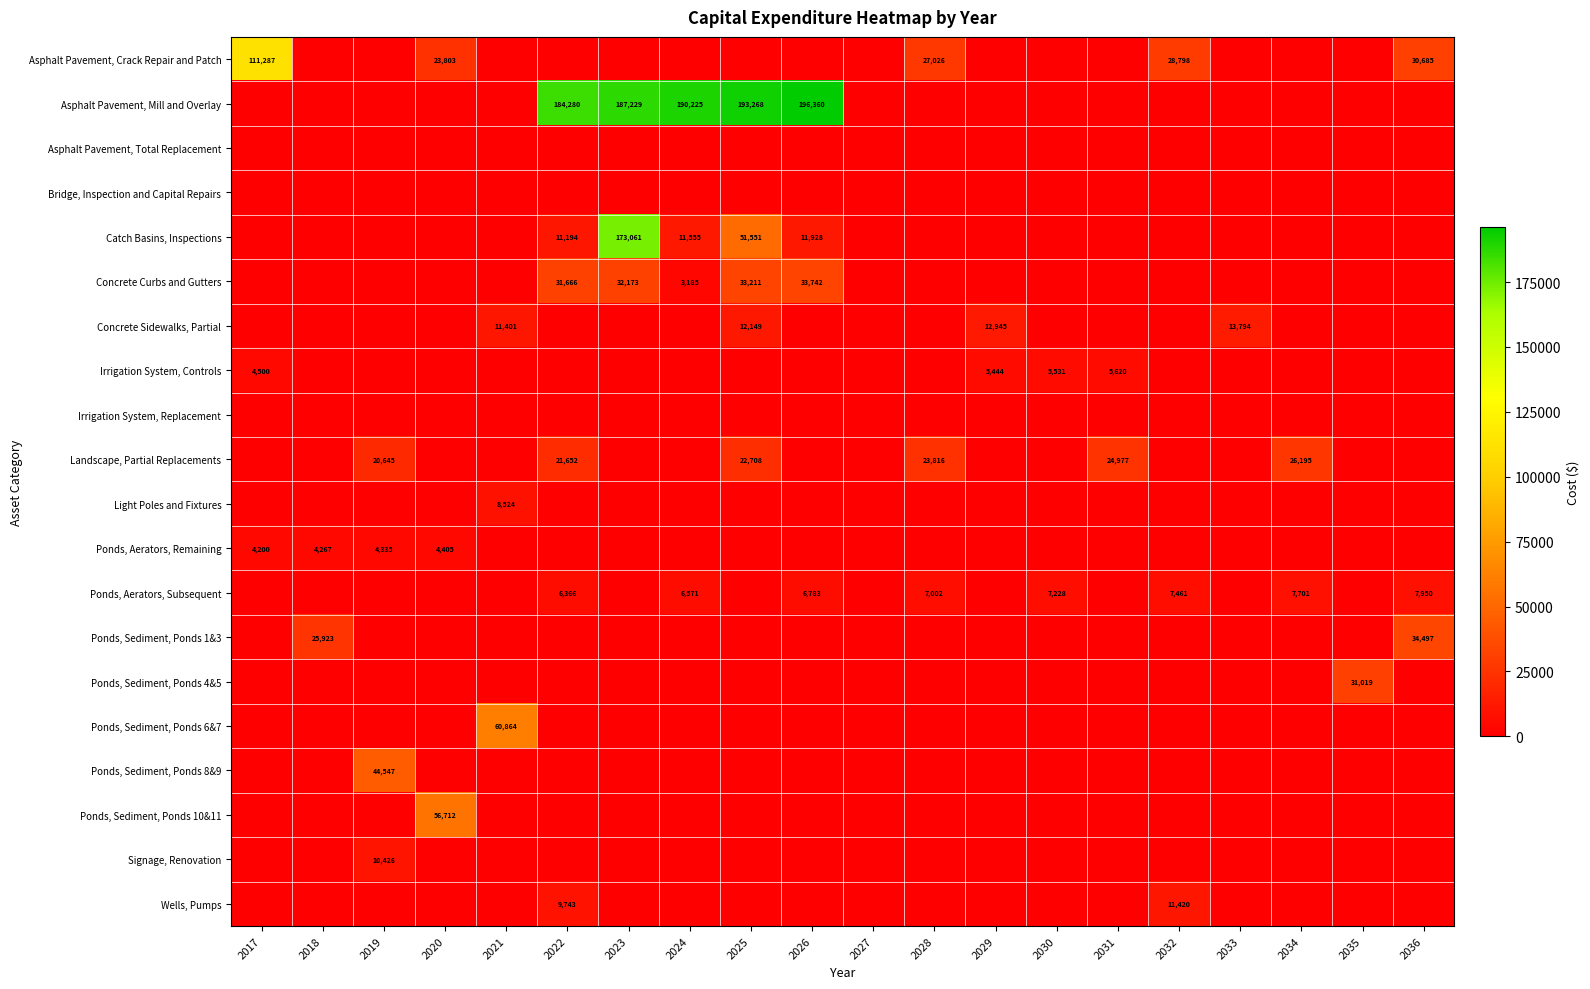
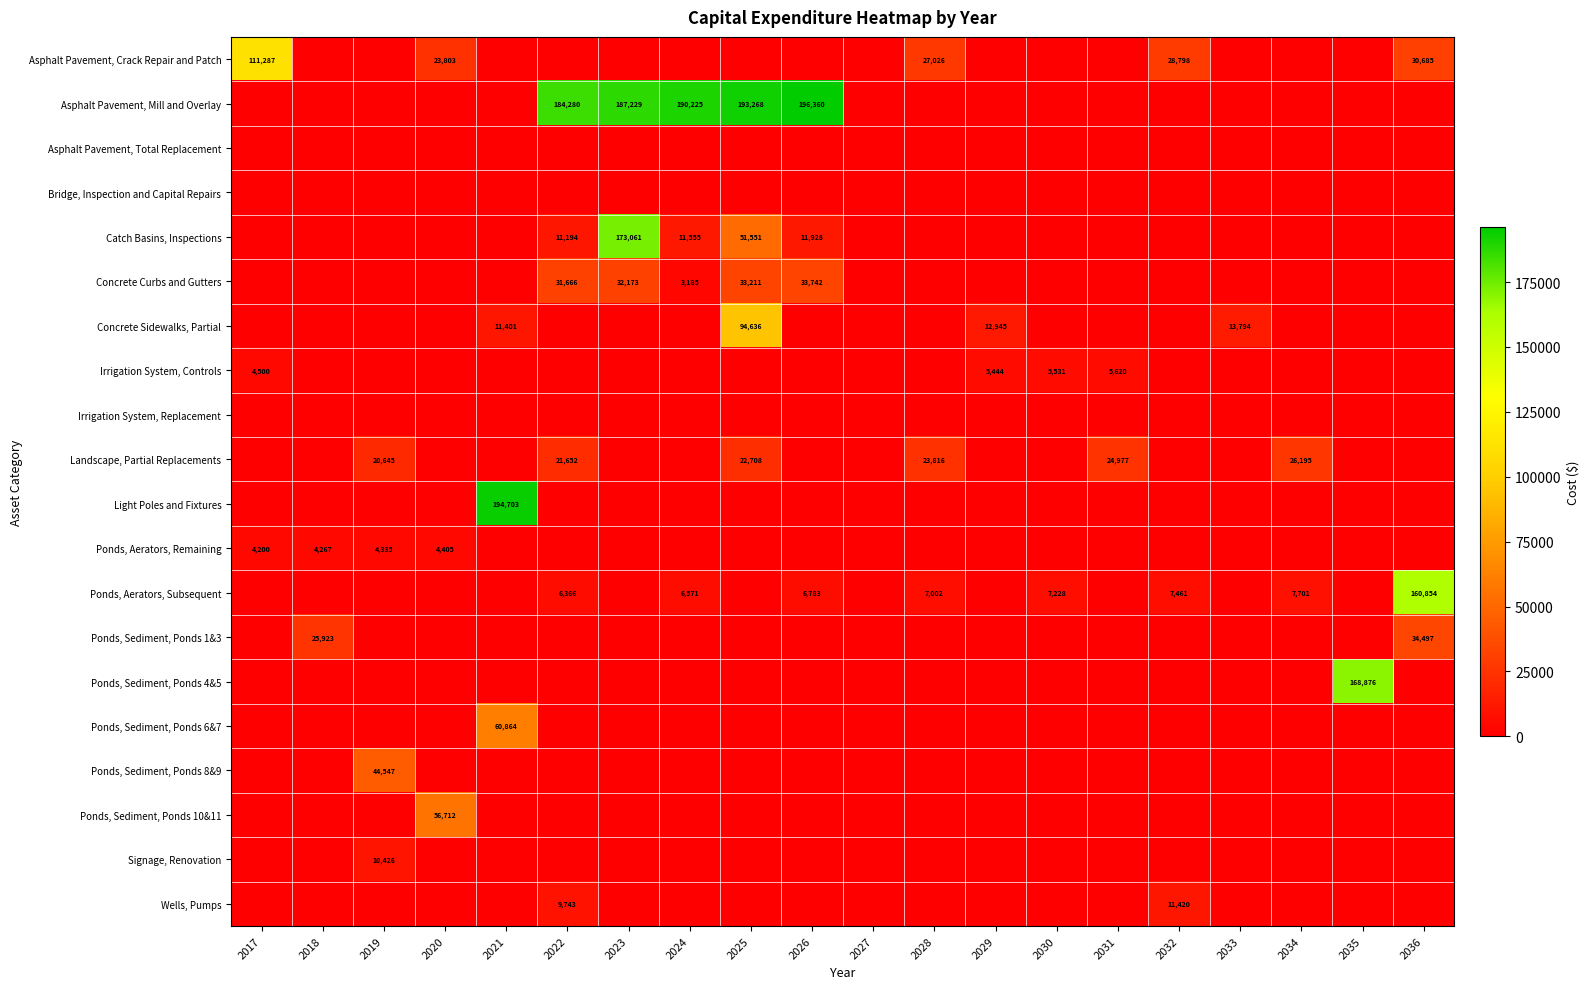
Concrete Sidewalks, Partial, 2025: 12,149 -> 94,636
Light Poles and Fixtures, 2021: 8,524 -> 194,703
Ponds, Aerators, Subsequent, 2036: 7,950 -> 160,854
Ponds, Sediment, Ponds 4&5, 2035: 31,019 -> 168,876
